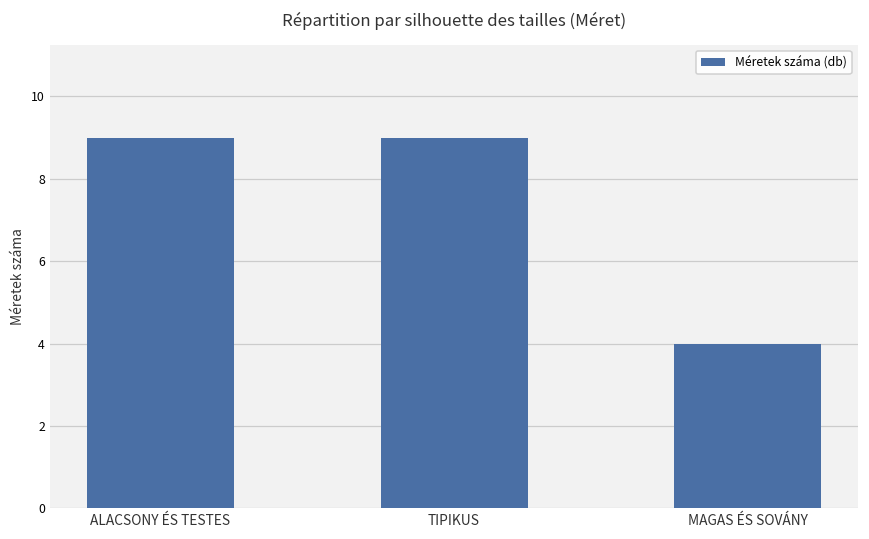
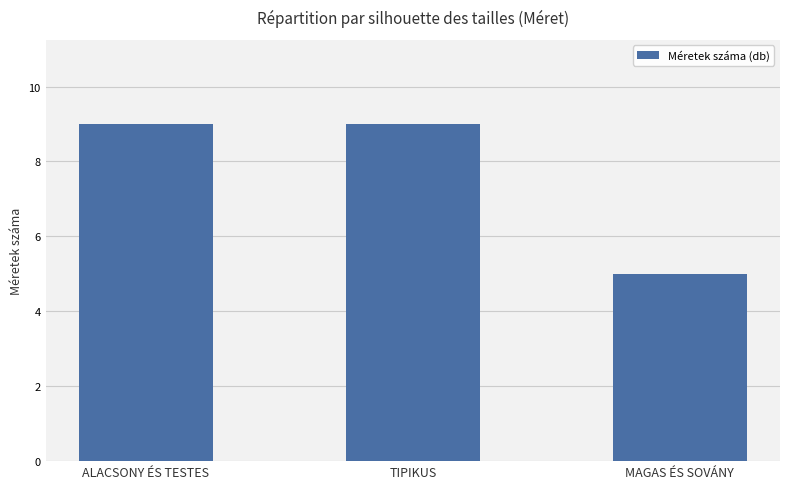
MAGAS ÉS SOVÁNY: 4 -> 5
